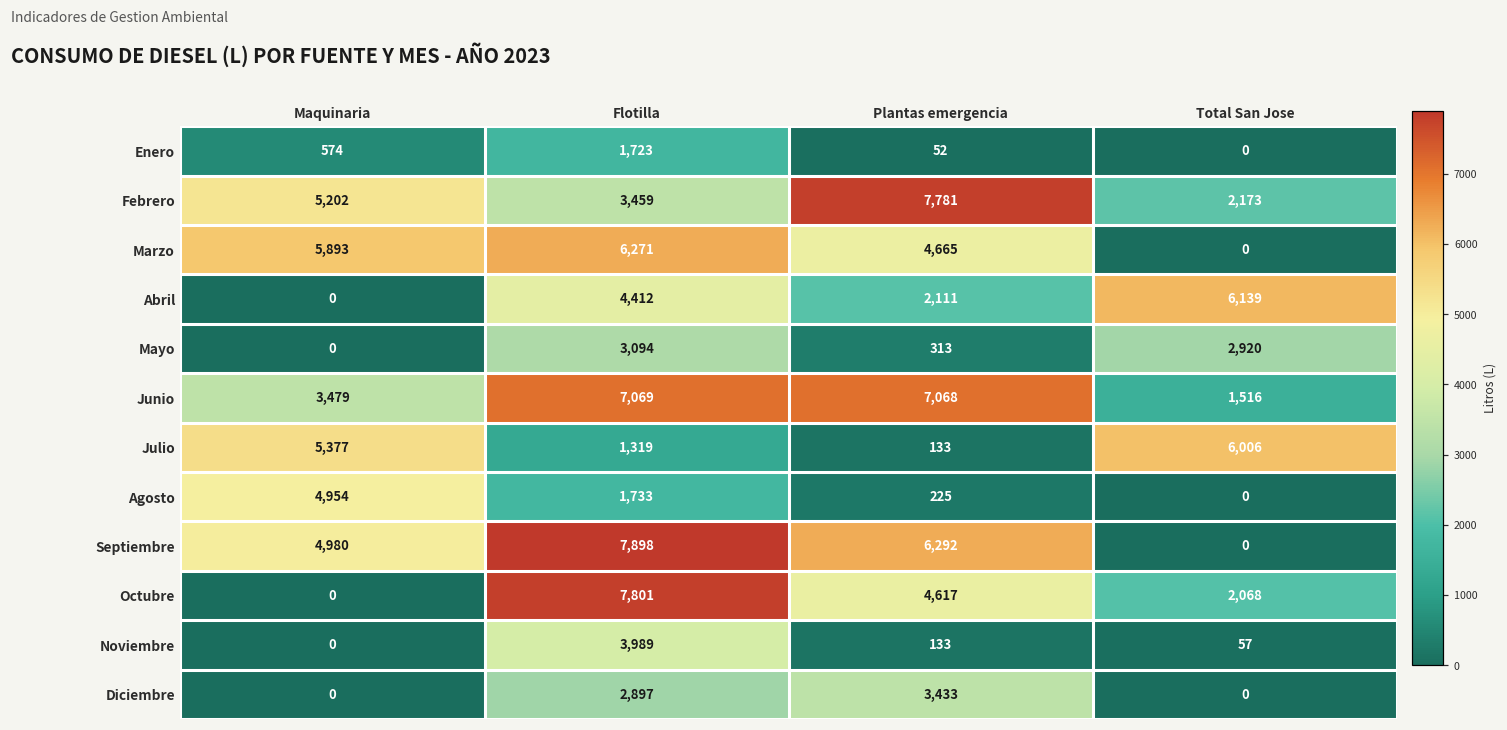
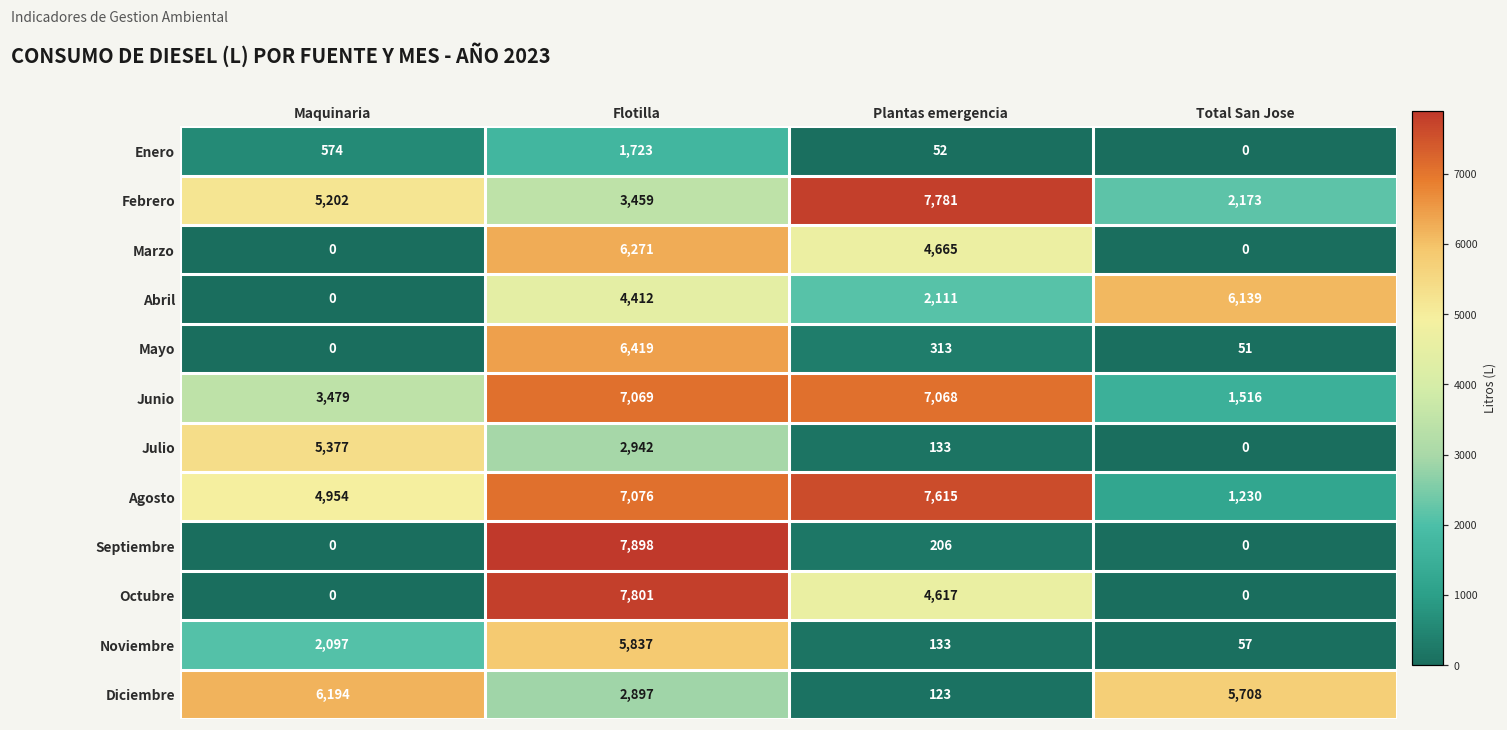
Marzo, Maquinaria: 5,893 -> 0
Mayo, Flotilla: 3,094 -> 6,419
Mayo, Total San Jose: 2,920 -> 51
Julio, Flotilla: 1,319 -> 2,942
Julio, Total San Jose: 6,006 -> 0
Agosto, Flotilla: 1,733 -> 7,076
Agosto, Plantas emergencia: 225 -> 7,615
Agosto, Total San Jose: 0 -> 1,230
Septiembre, Maquinaria: 4,980 -> 0
Septiembre, Plantas emergencia: 6,292 -> 206
Octubre, Total San Jose: 2,068 -> 0
Noviembre, Maquinaria: 0 -> 2,097
Noviembre, Flotilla: 3,989 -> 5,837
Diciembre, Maquinaria: 0 -> 6,194
Diciembre, Plantas emergencia: 3,433 -> 123
Diciembre, Total San Jose: 0 -> 5,708
